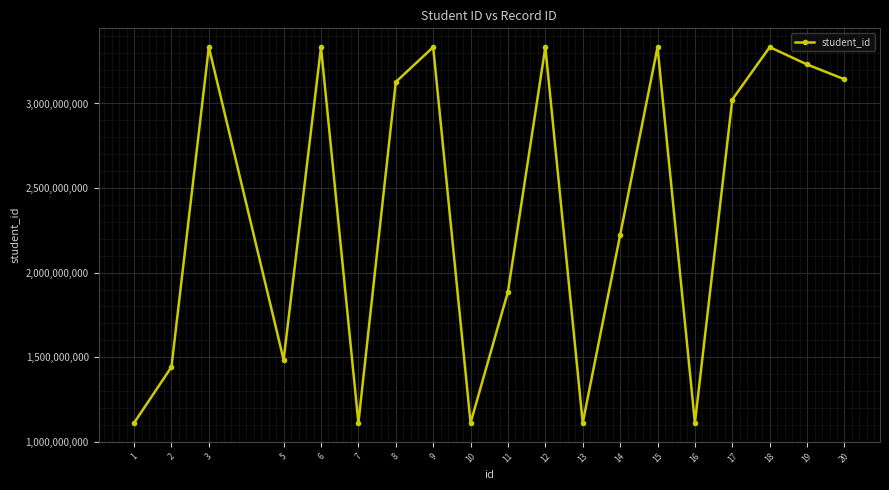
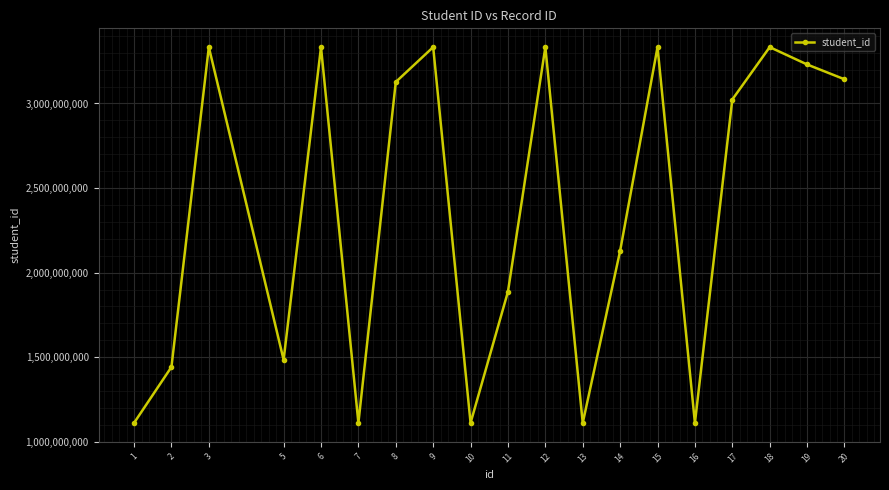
14: 2,220,000,000 -> 2,130,000,000
